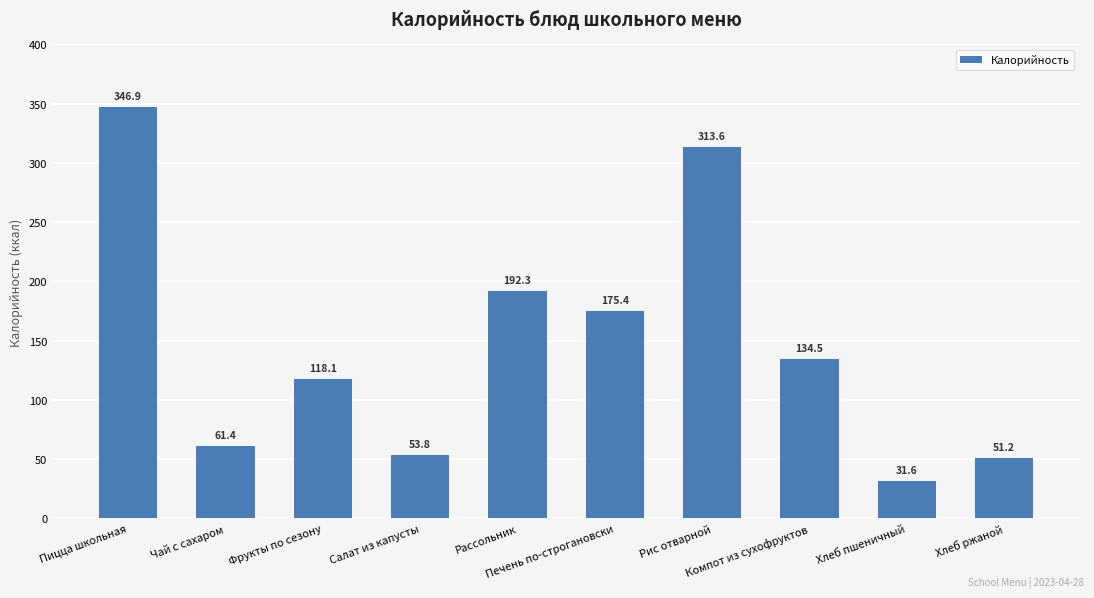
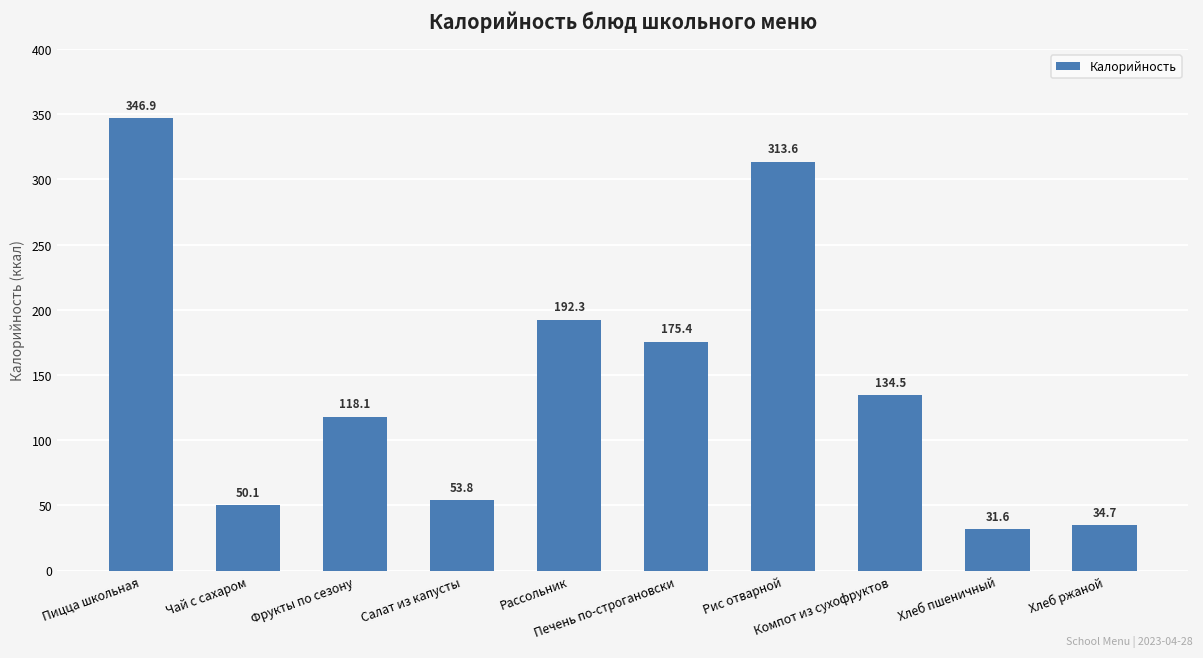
Чай с сахаром: 61.4 -> 50.1
Хлеб ржаной: 51.2 -> 34.7
